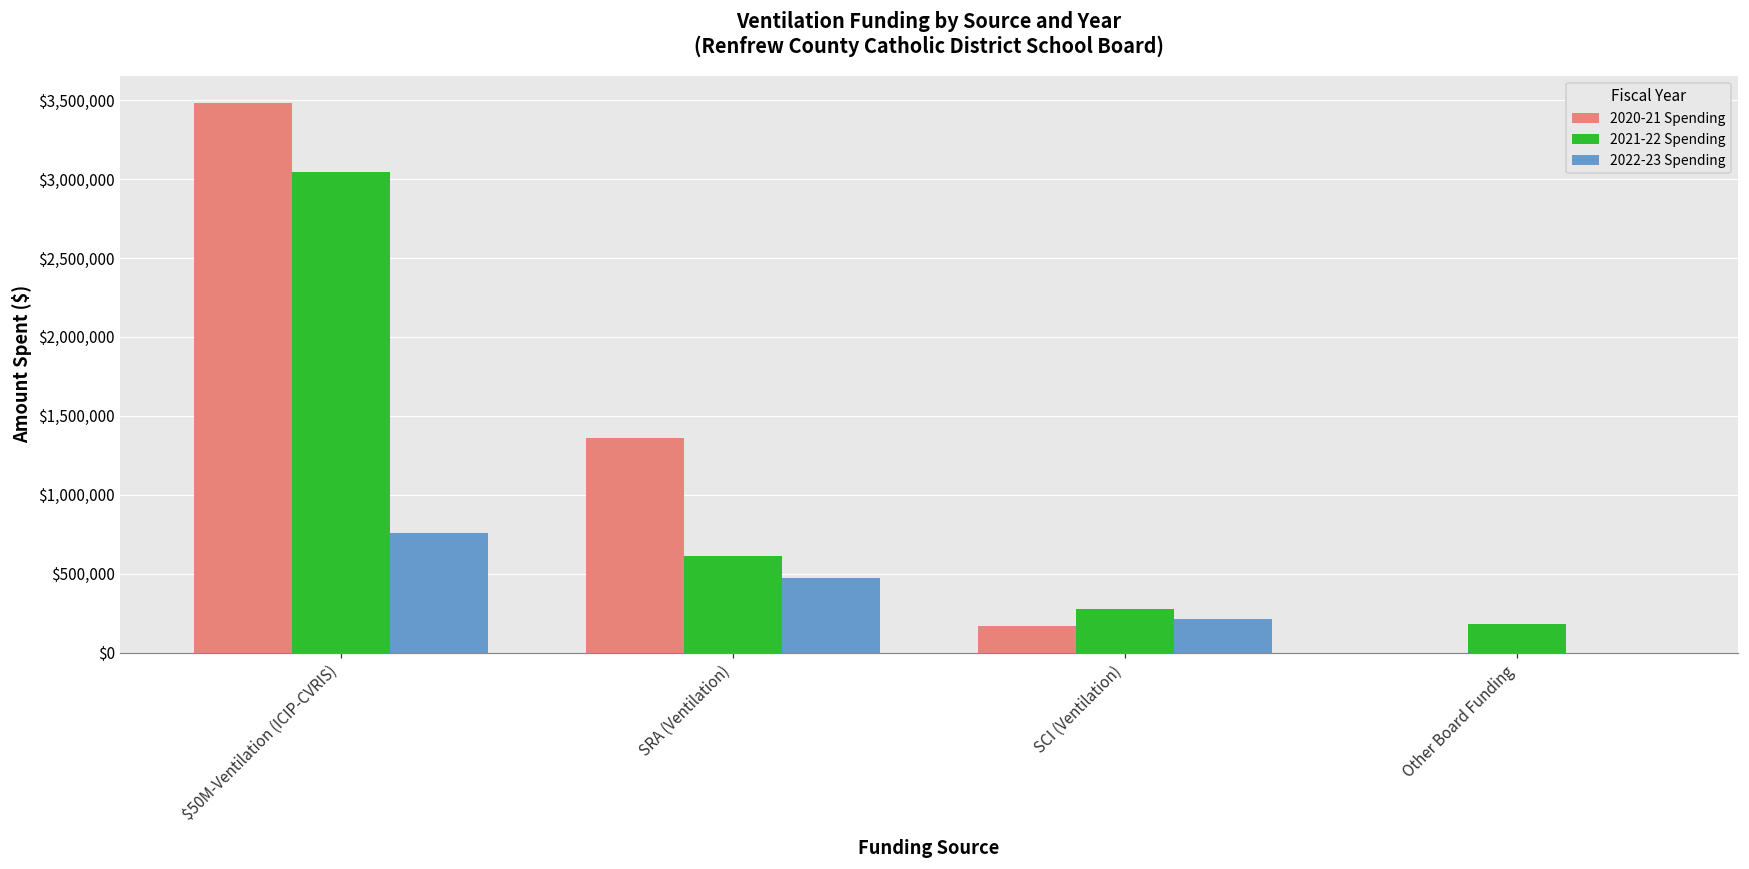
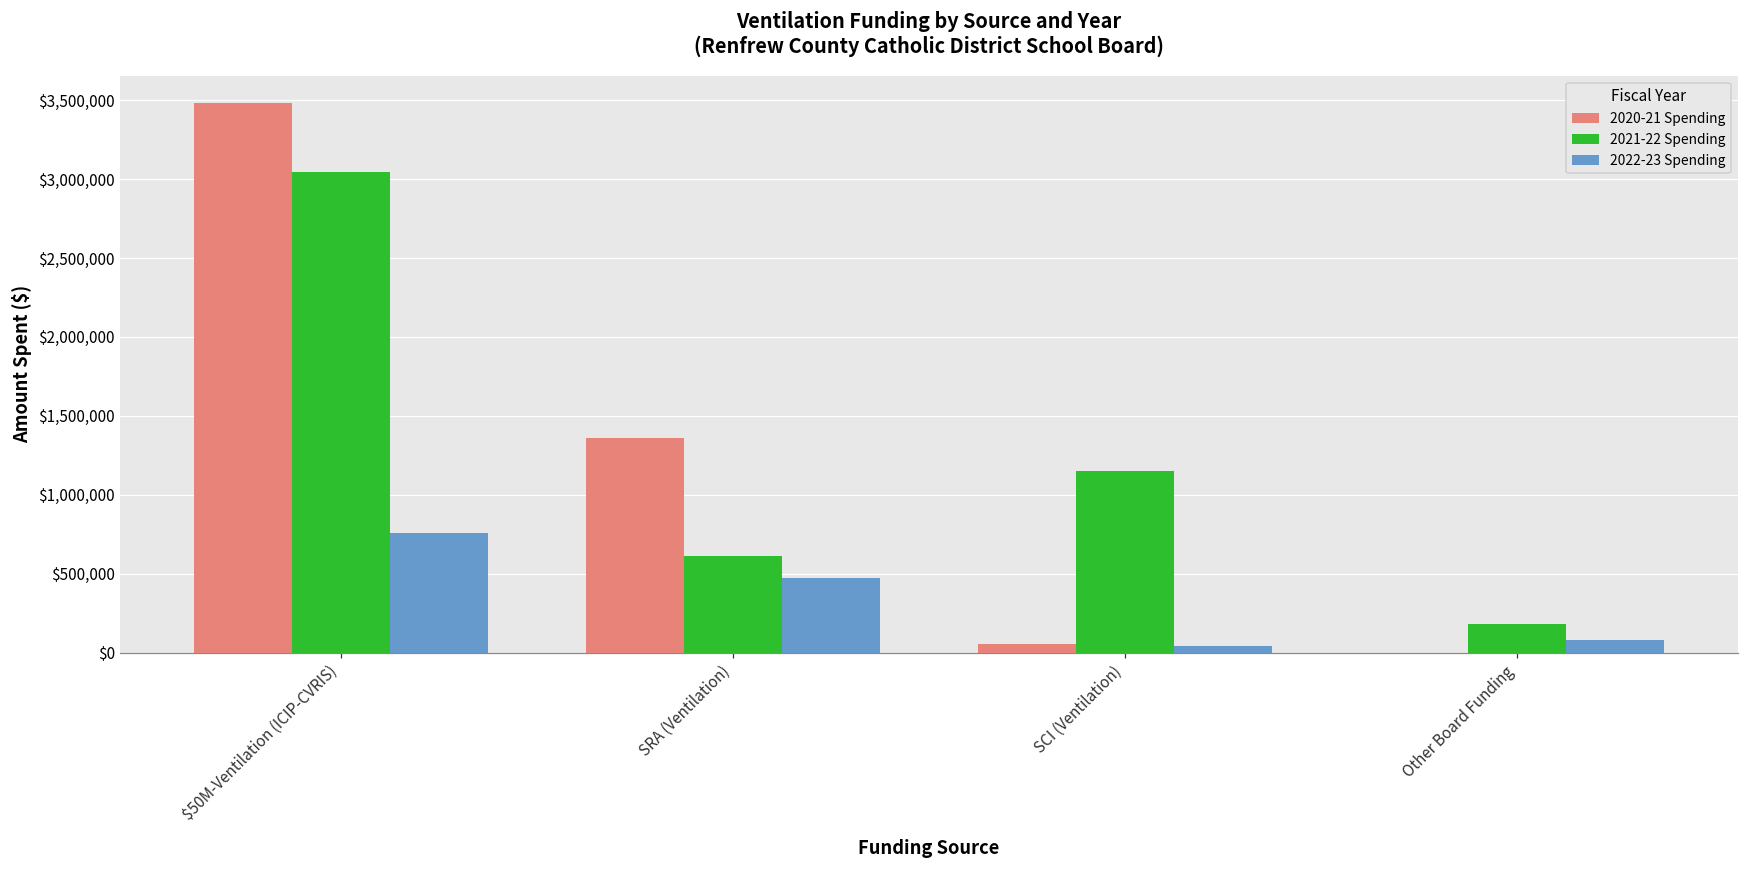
2020-21 Spending, SCI (Ventilation): $170,000 -> $60,000
2021-22 Spending, SCI (Ventilation): $280,000 -> $1,150,000
2022-23 Spending, SCI (Ventilation): $210,000 -> $40,000
2022-23 Spending, Other Board Funding: $0 -> $80,000
